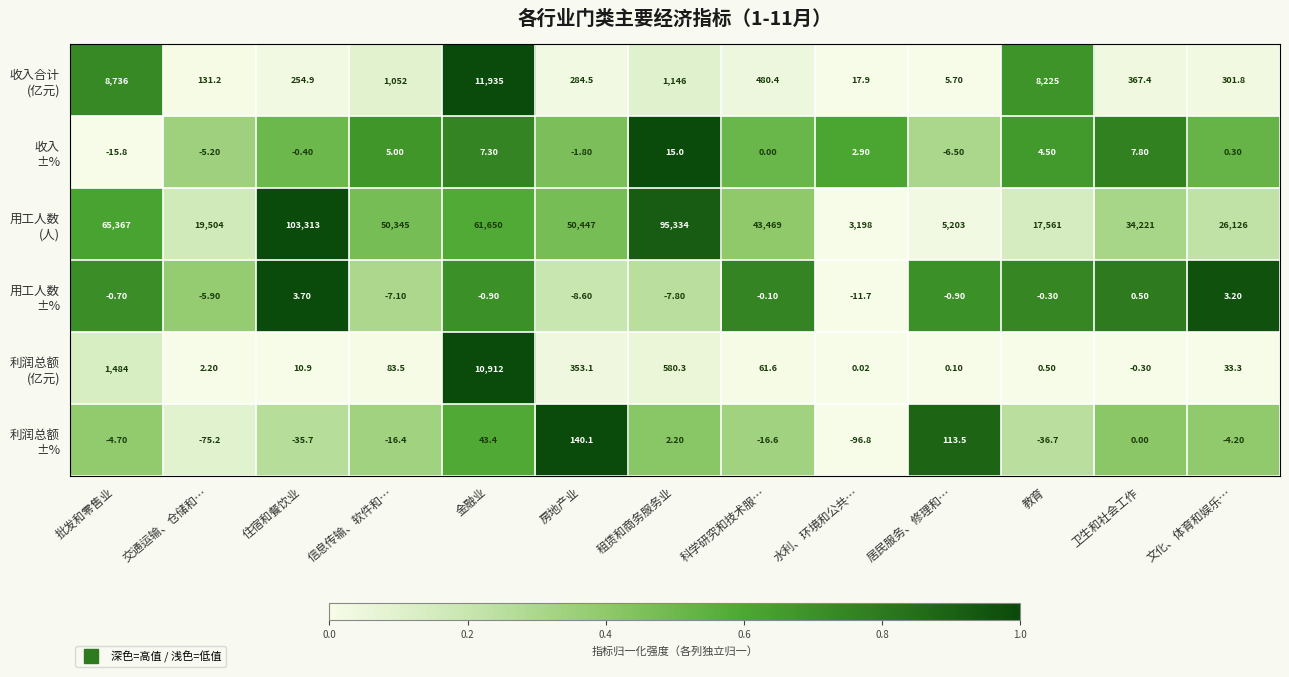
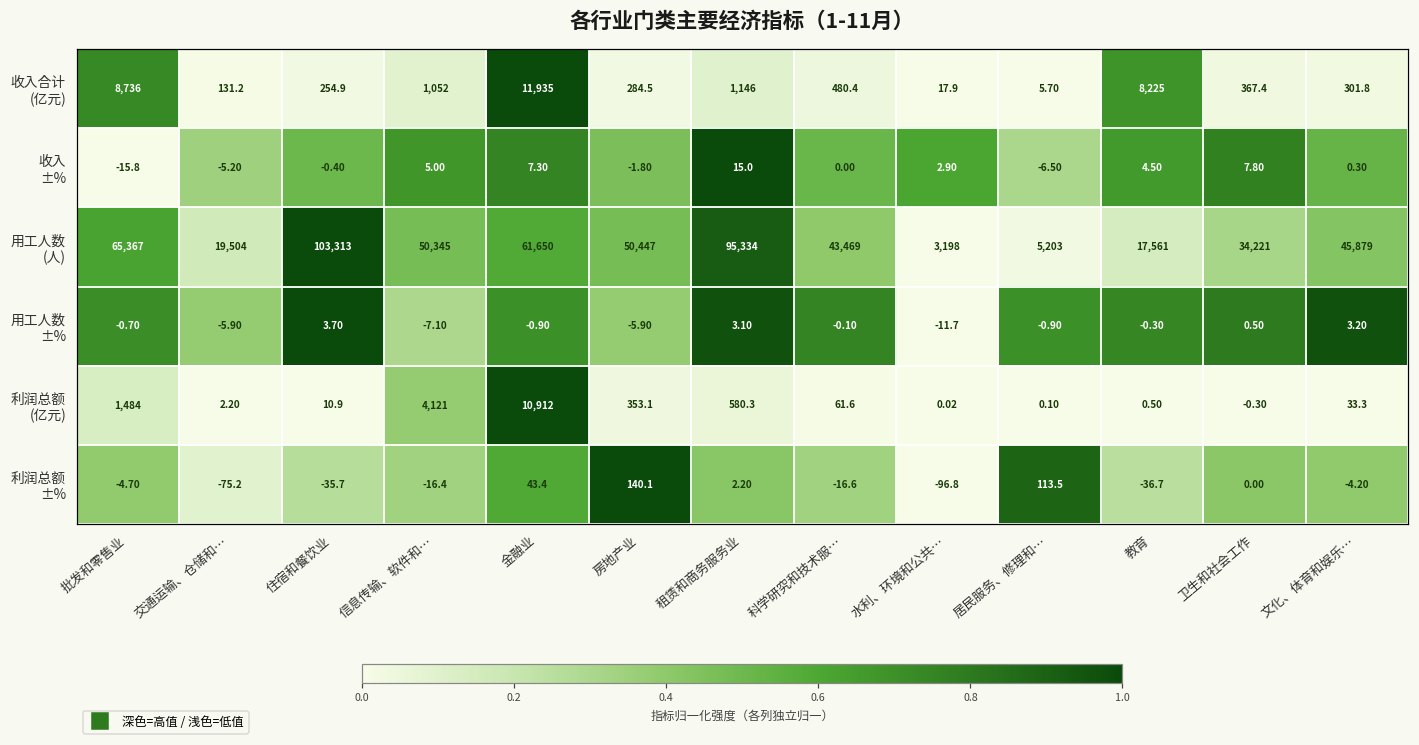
用工人数 (人), 文化、体育和娱乐…: 26,126 -> 45,879
用工人数 ±%, 房地产业: -8.60 -> -5.90
用工人数 ±%, 租赁和商务服务业: -7.80 -> 3.10
利润总额 (亿元), 信息传输、软件和…: 83.5 -> 4,121
